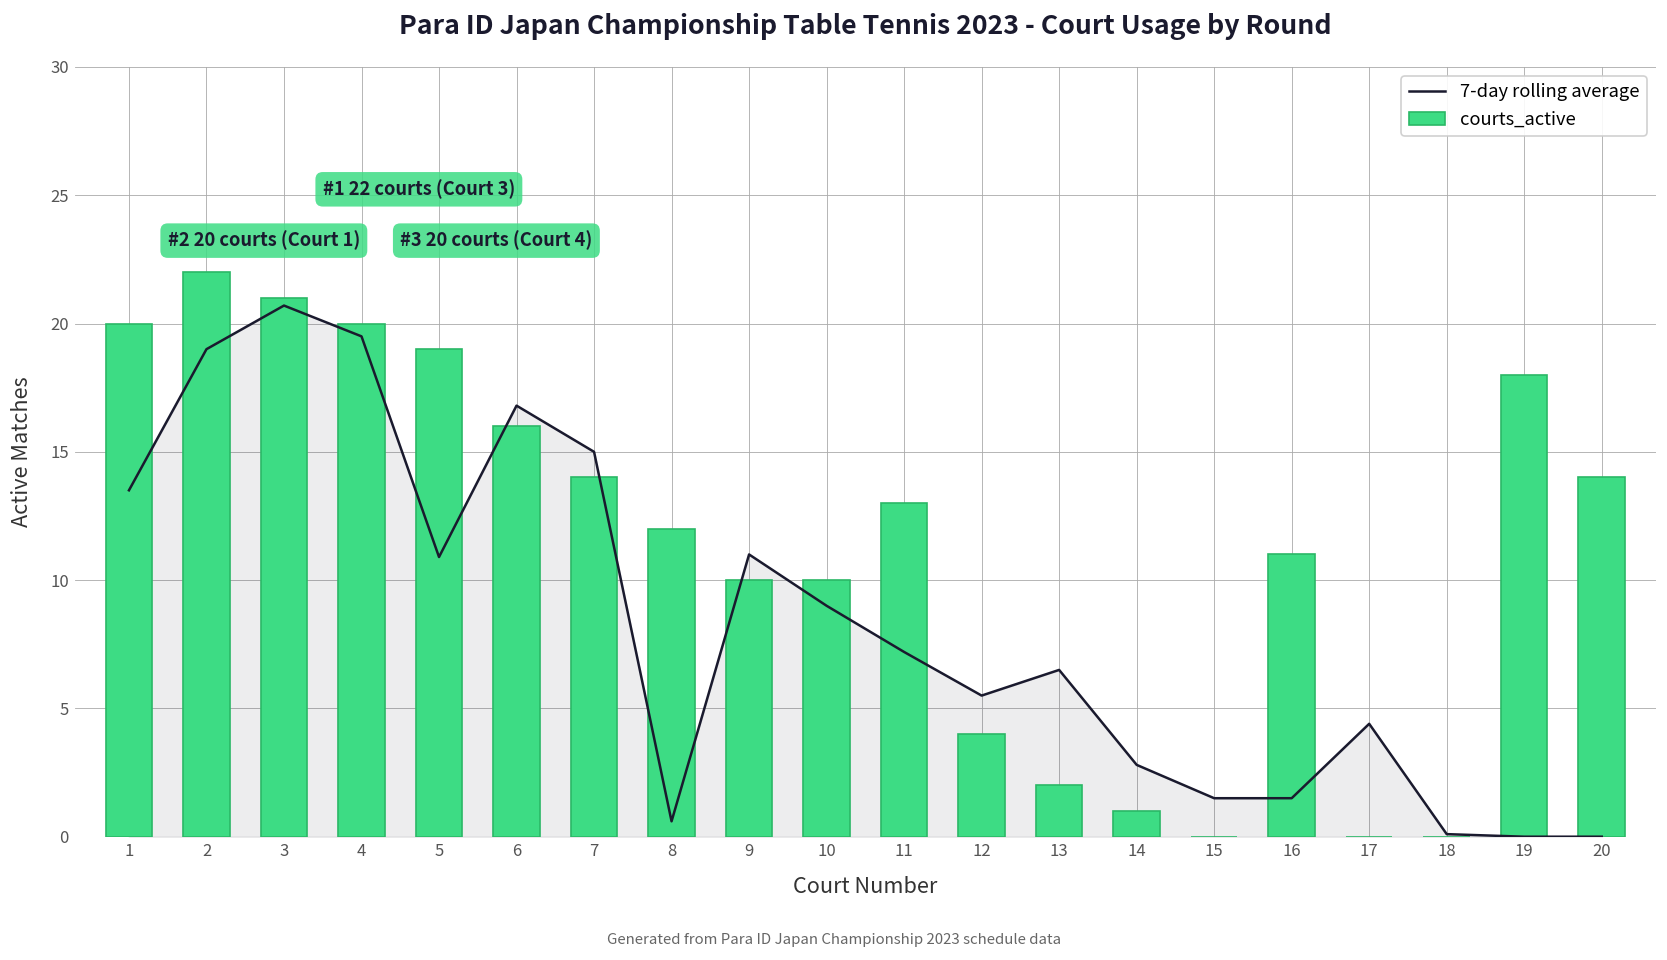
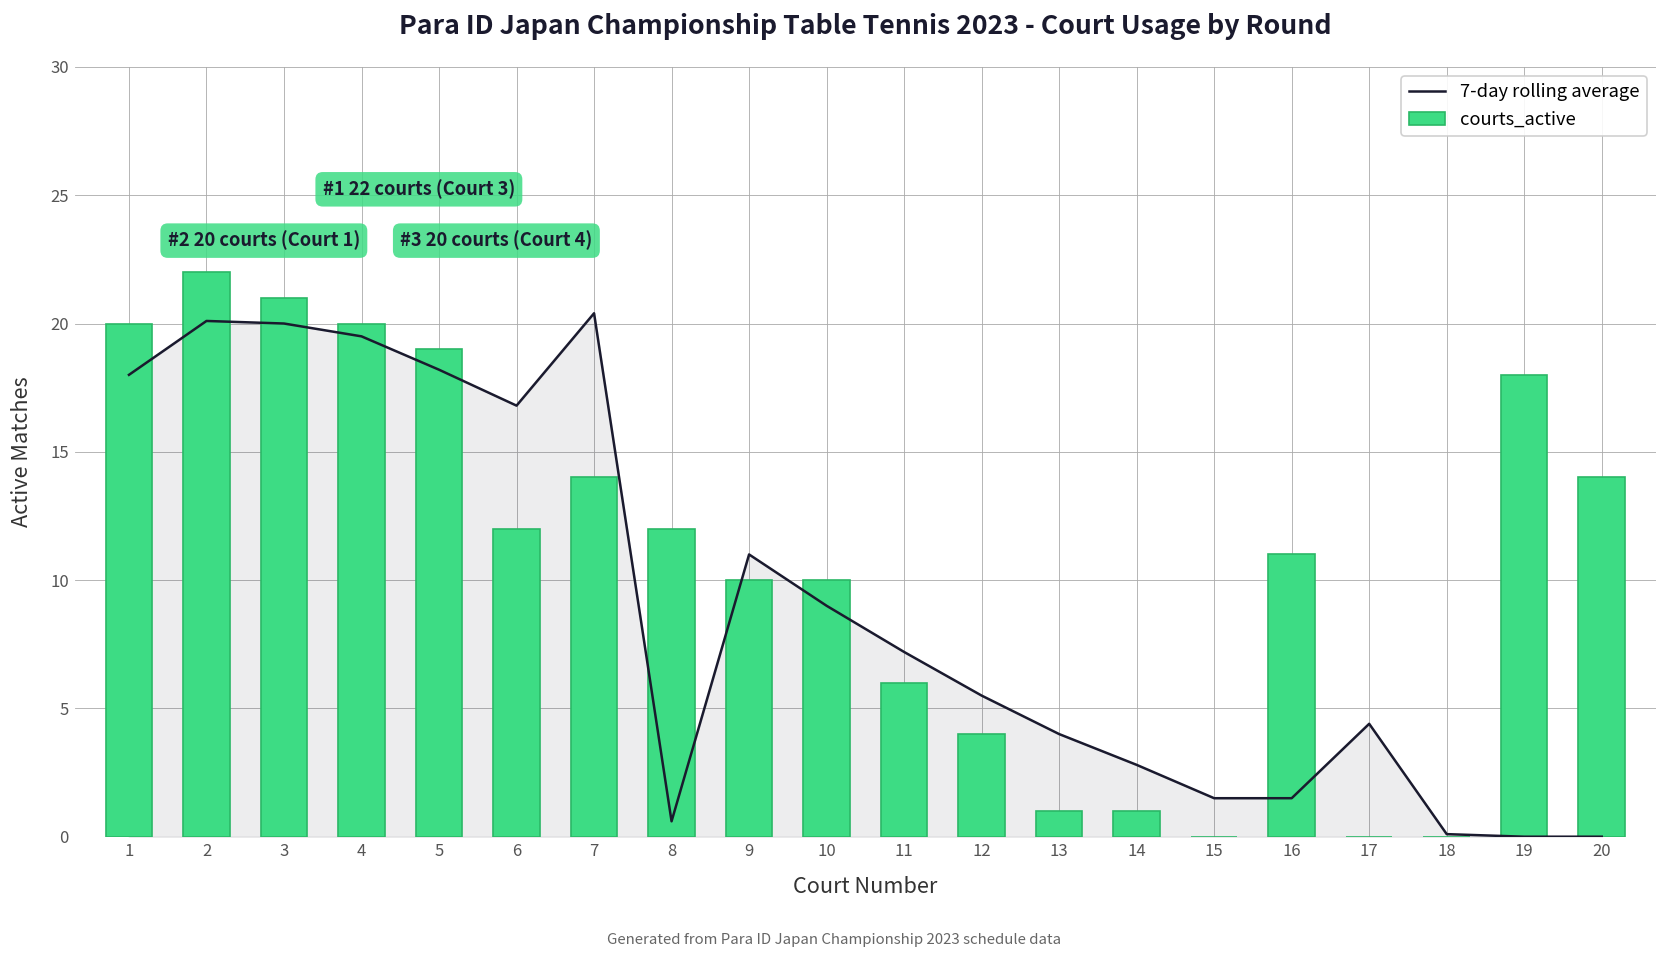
7-day rolling average, 1: 13.5 -> 18.0
7-day rolling average, 2: 19.0 -> 20.1
7-day rolling average, 3: 20.7 -> 20.0
7-day rolling average, 5: 10.9 -> 18.2
courts_active, 6: 16 -> 12
7-day rolling average, 7: 15.0 -> 20.4
courts_active, 11: 13 -> 6
7-day rolling average, 13: 6.5 -> 4.0
courts_active, 13: 2 -> 1
